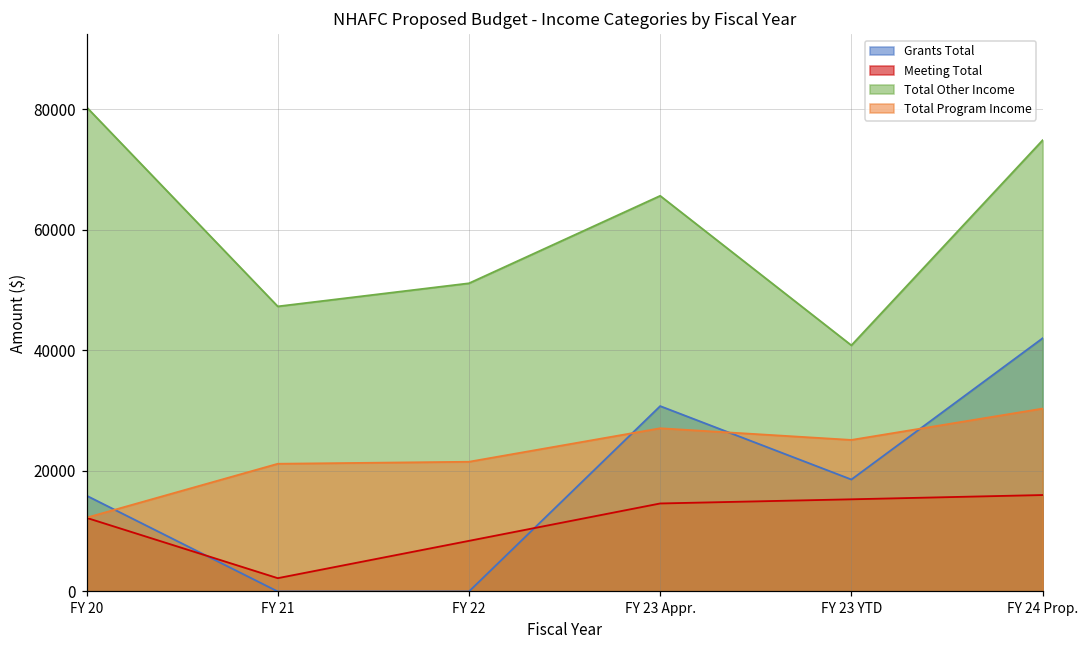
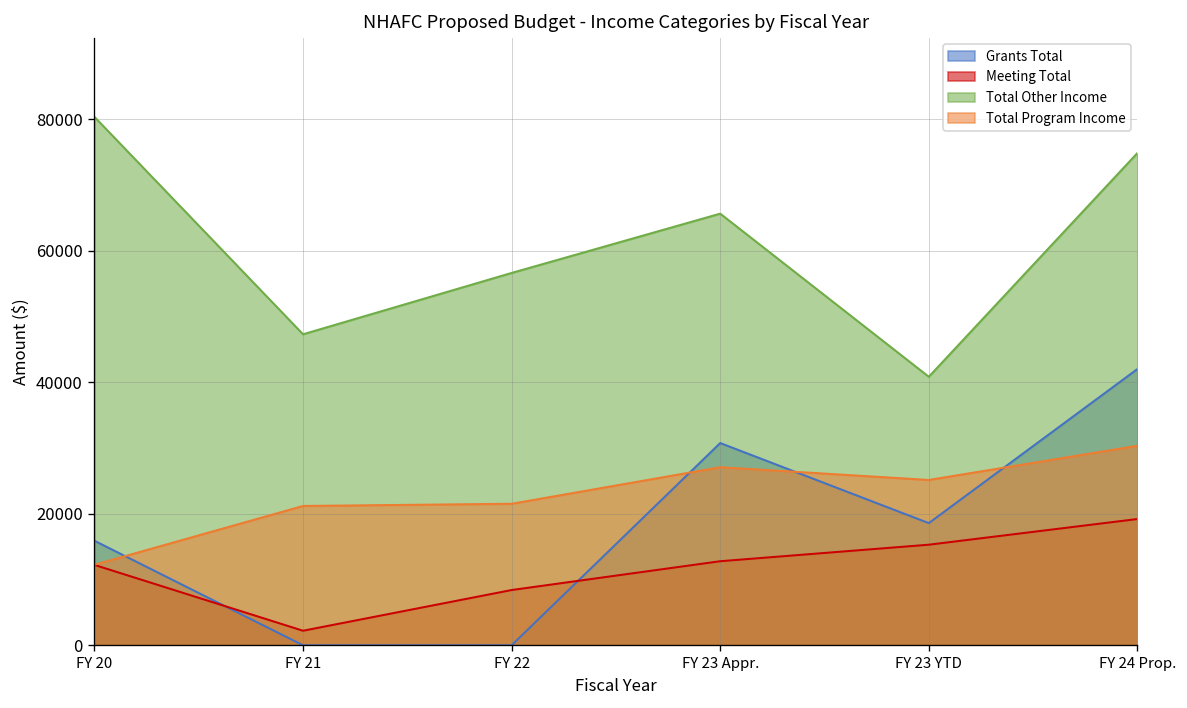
Total Other Income, FY 22: 51000 -> 57000
Meeting Total, FY 23 Appr.: 15000 -> 13000
Meeting Total, FY 24 Prop.: 16000 -> 19000
